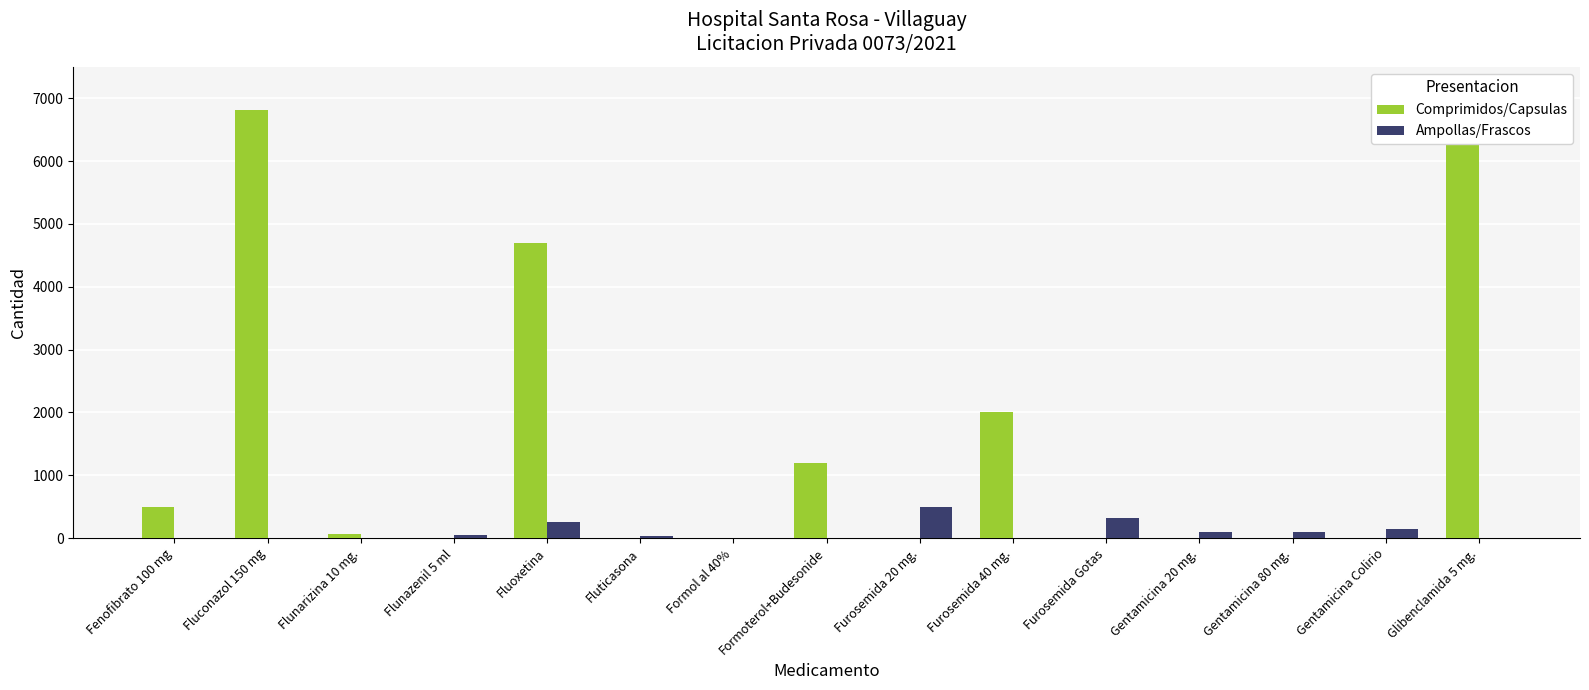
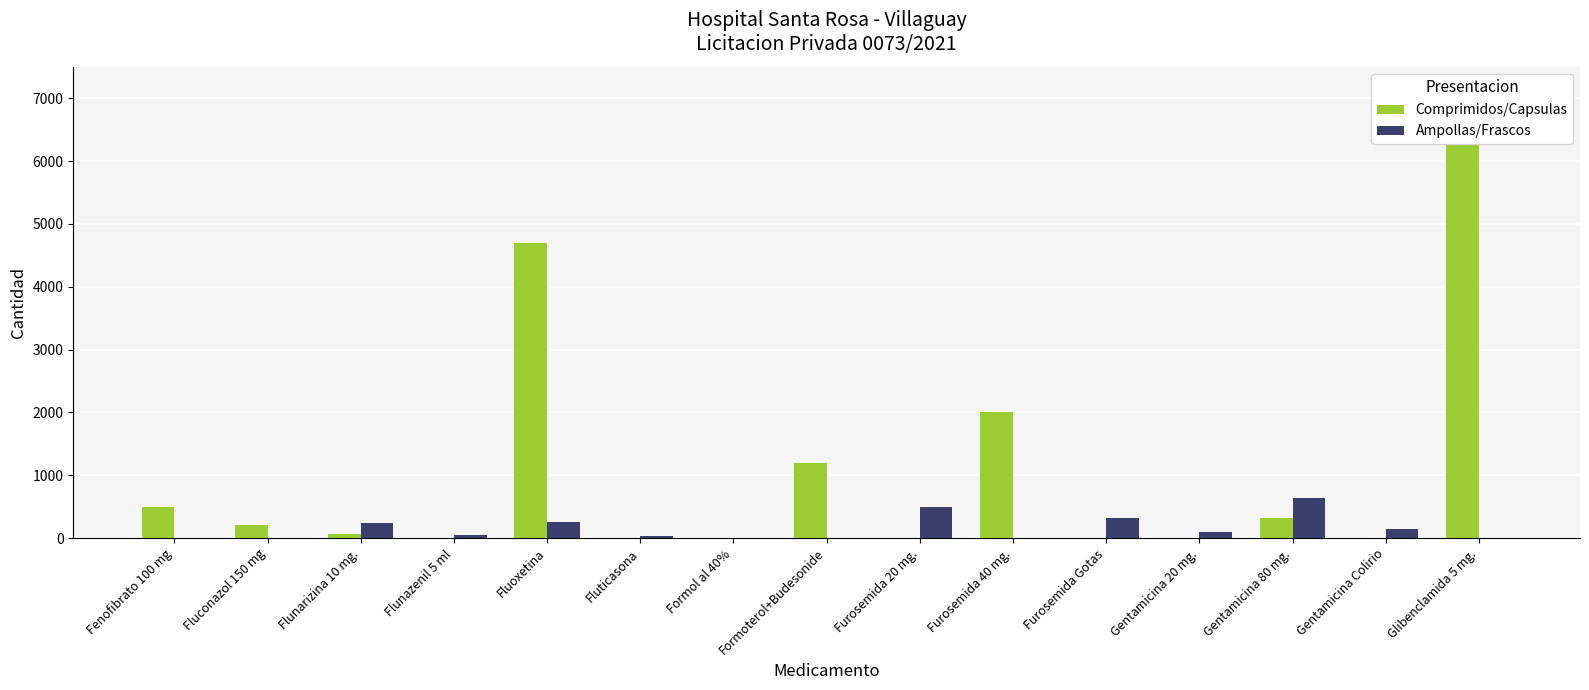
Comprimidos/Capsulas, Fluconazol 150 mg: 6800 -> 200
Ampollas/Frascos, Flunarizina 10 mg.: 0 -> 200
Comprimidos/Capsulas, Gentamicina 80 mg.: 0 -> 300
Ampollas/Frascos, Gentamicina 80 mg.: 100 -> 600
